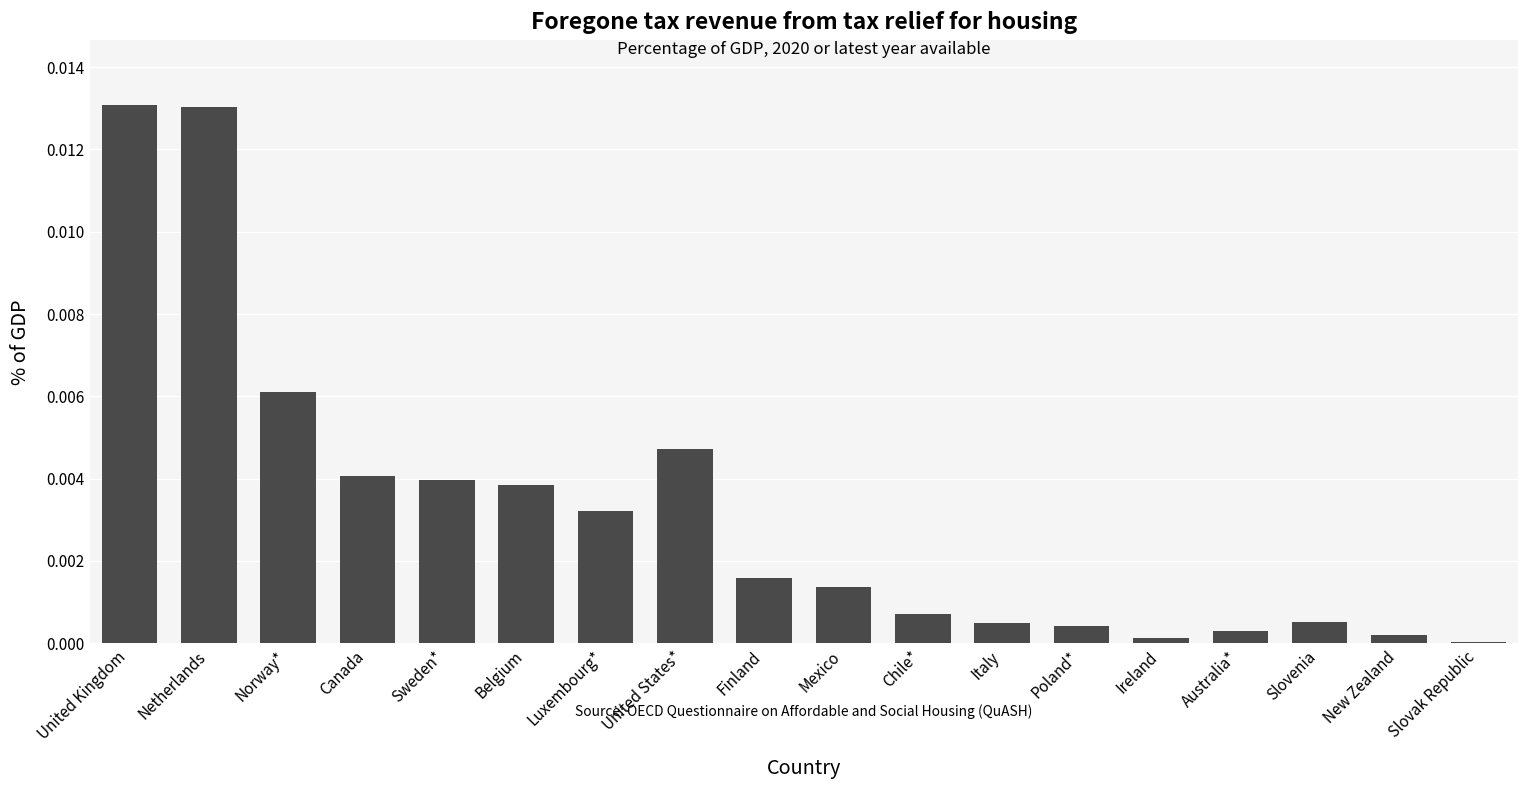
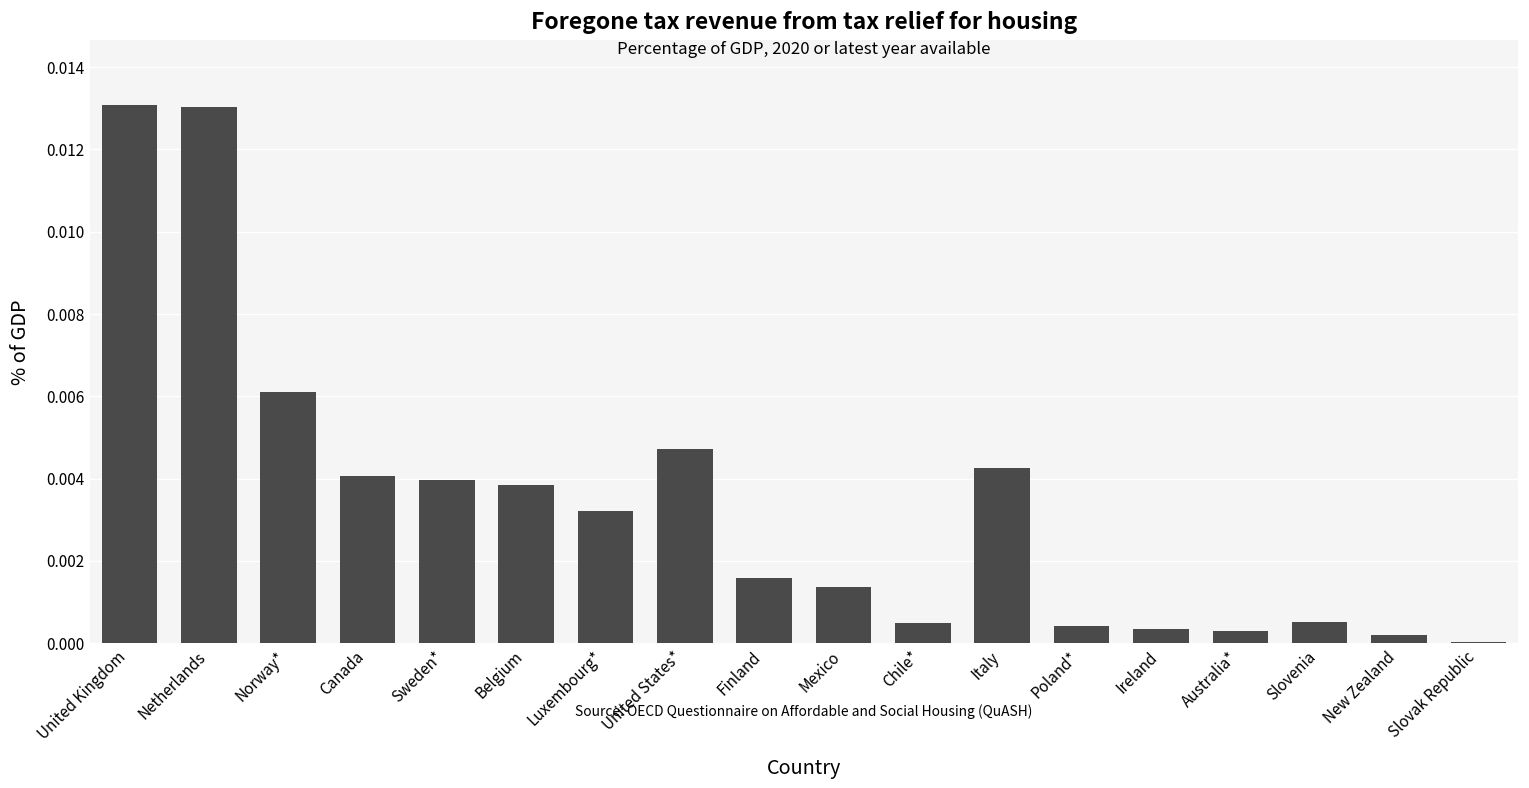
Chile*: 0.0007 -> 0.0005
Italy: 0.0005 -> 0.0042
Ireland: 0.0001 -> 0.0004
